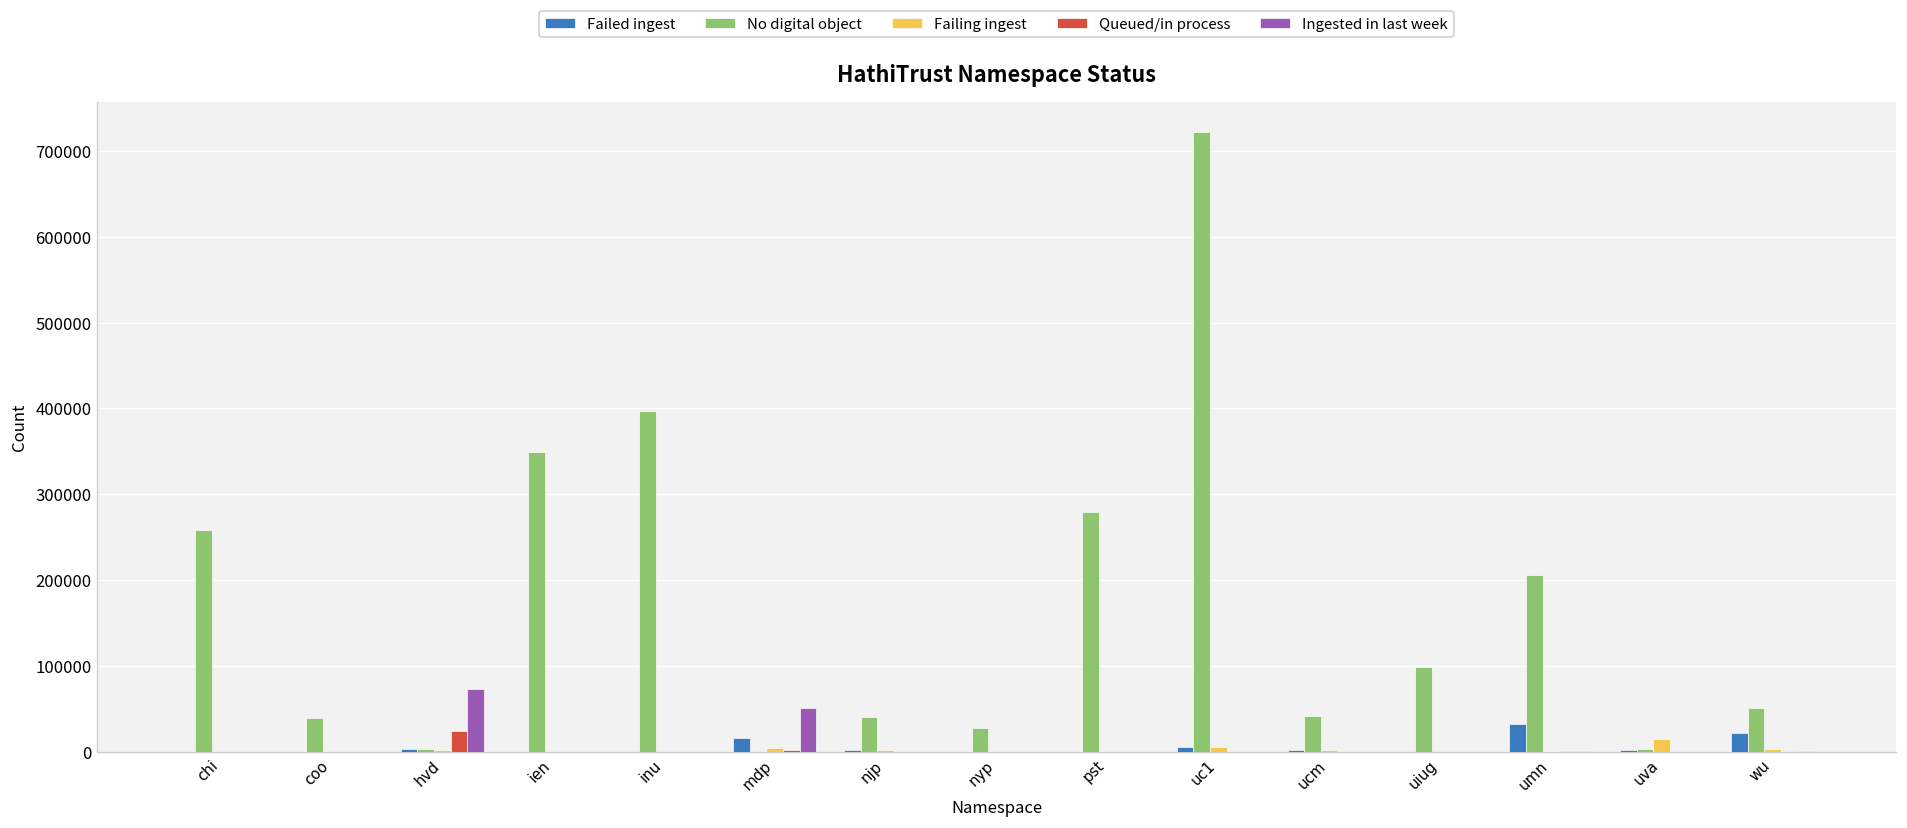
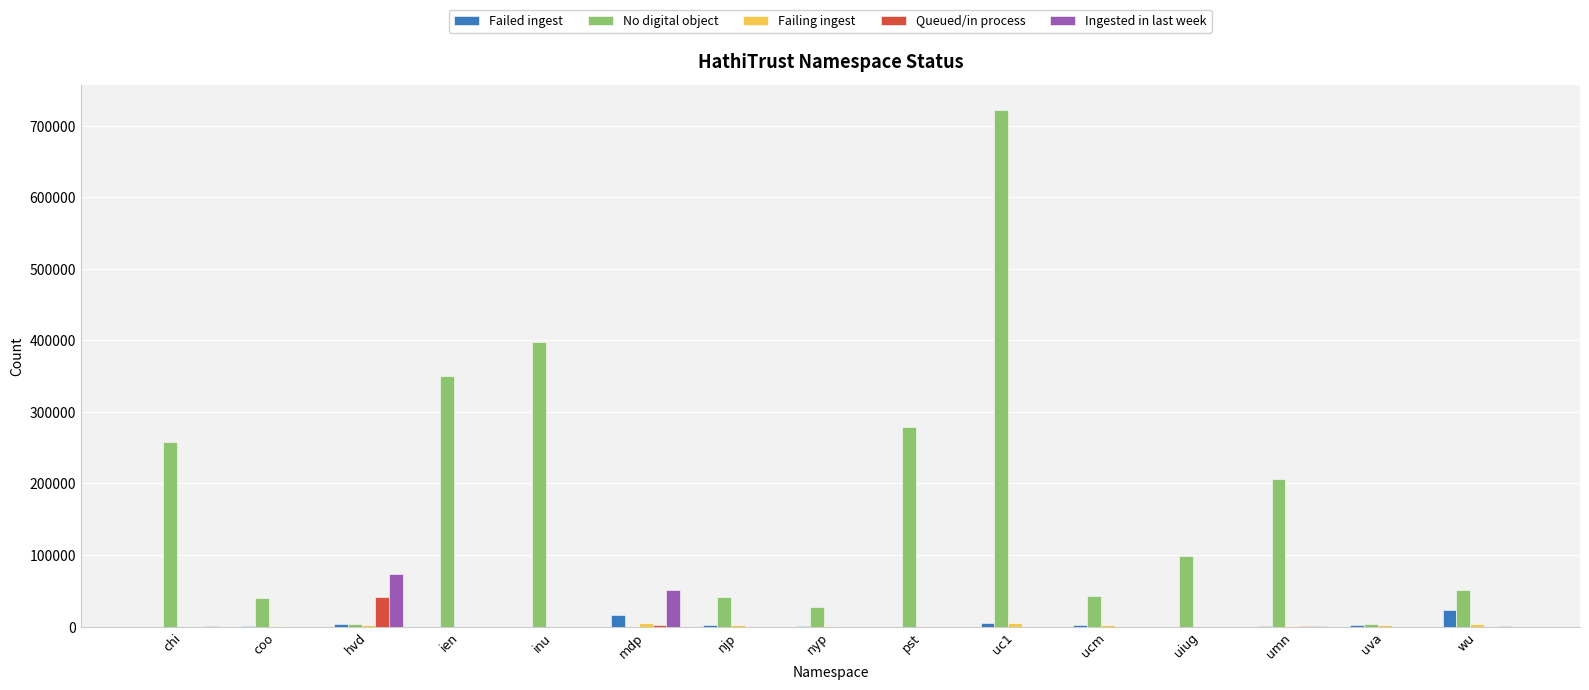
Queued/in process, hvd: 20000 -> 40000
Failed ingest, umn: 30000 -> 0
Failing ingest, uva: 20000 -> 0
